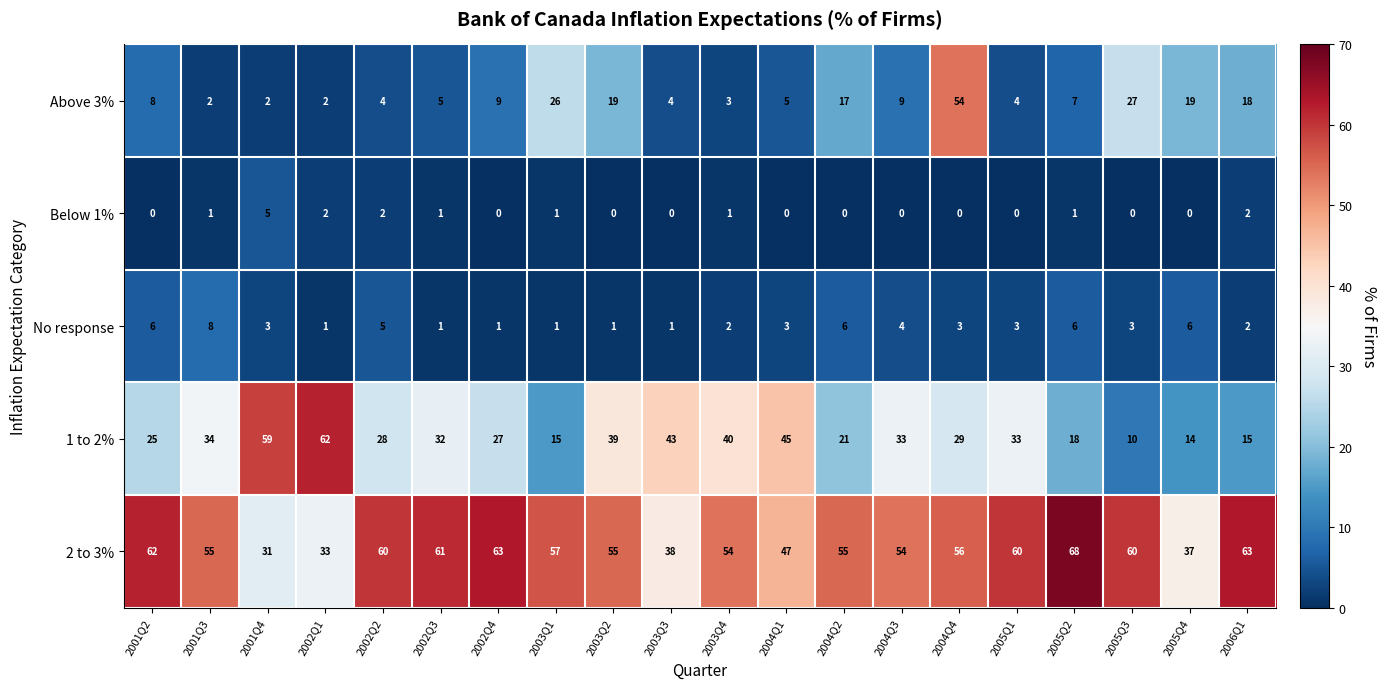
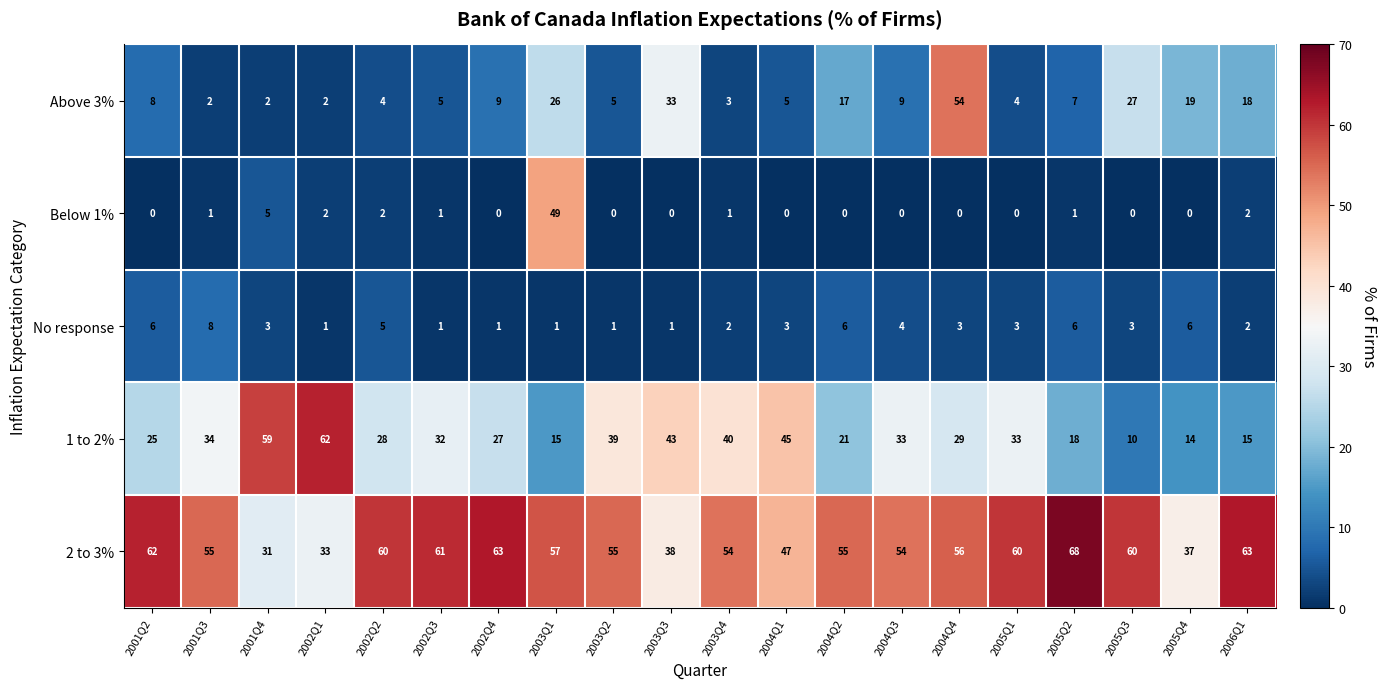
Above 3%, 2003Q2: 19 -> 5
Above 3%, 2003Q3: 4 -> 33
Below 1%, 2003Q1: 1 -> 49
